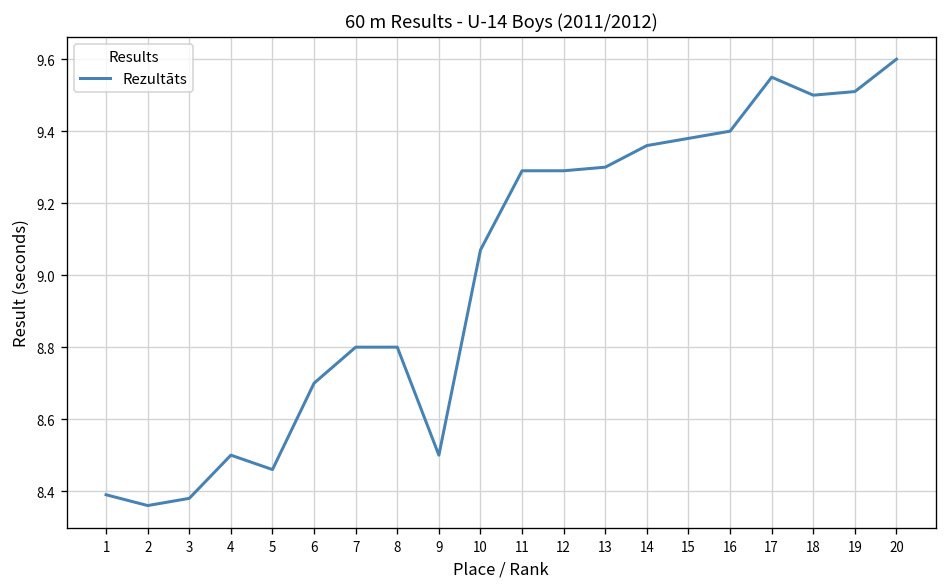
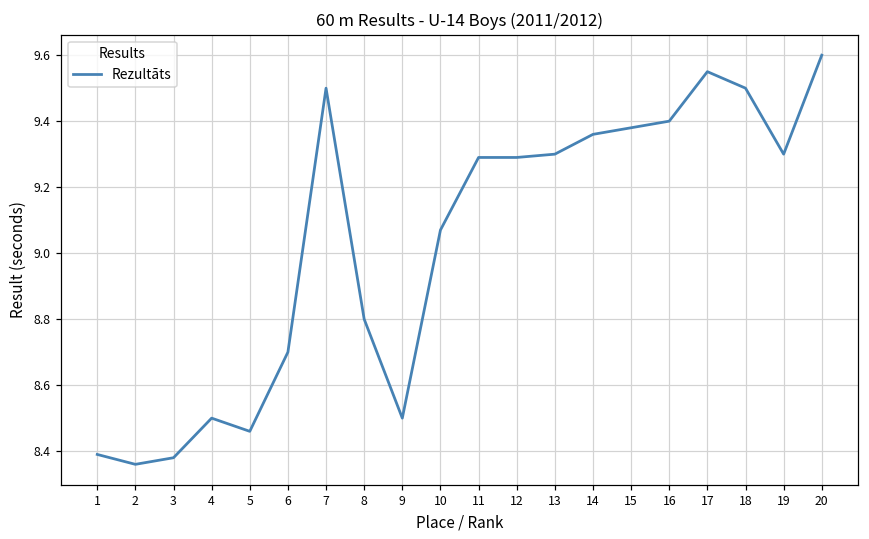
7: 8.8 -> 9.5
19: 9.51 -> 9.30
